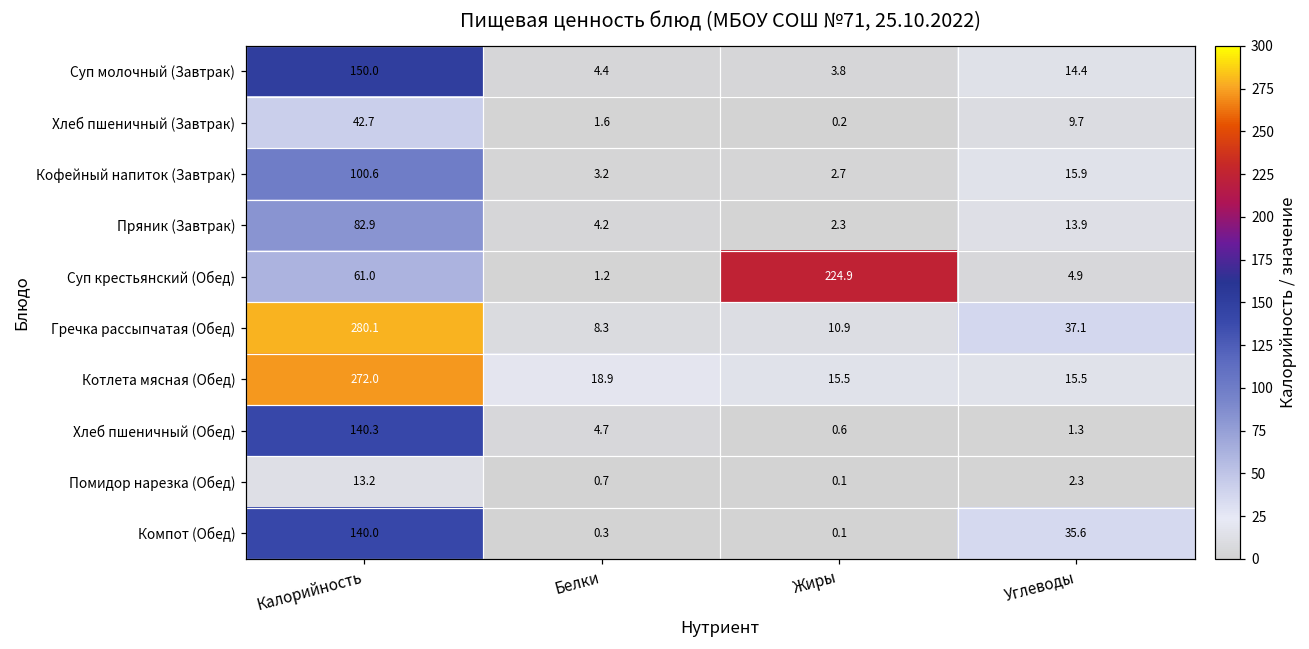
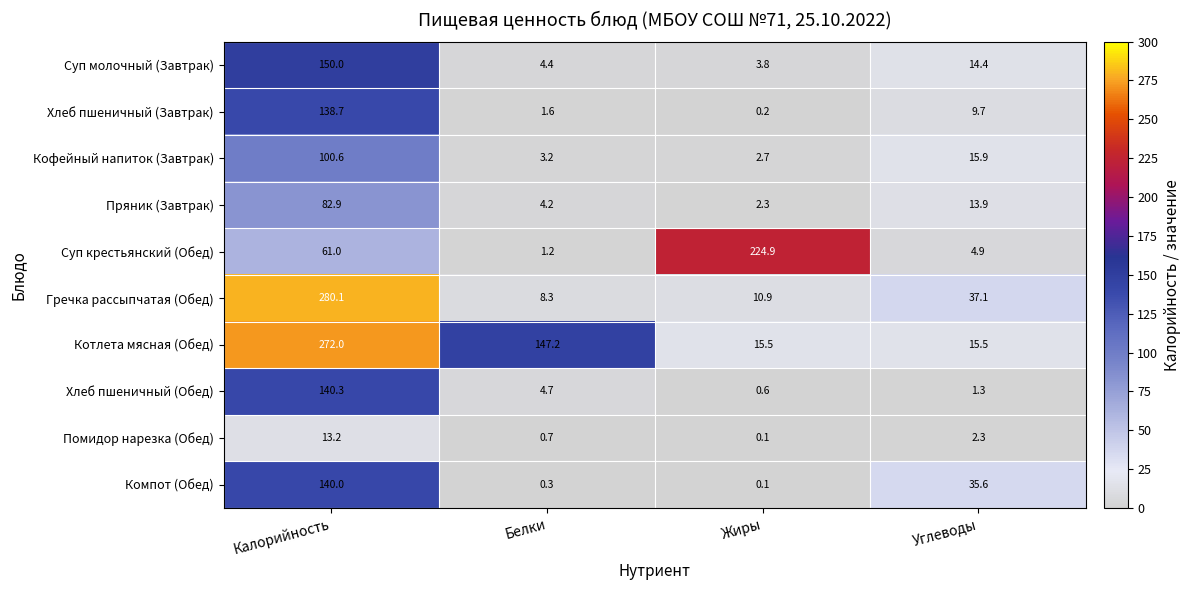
Хлеб пшеничный (Завтрак), Калорийность: 42.7 -> 138.7
Котлета мясная (Обед), Белки: 18.9 -> 147.2
